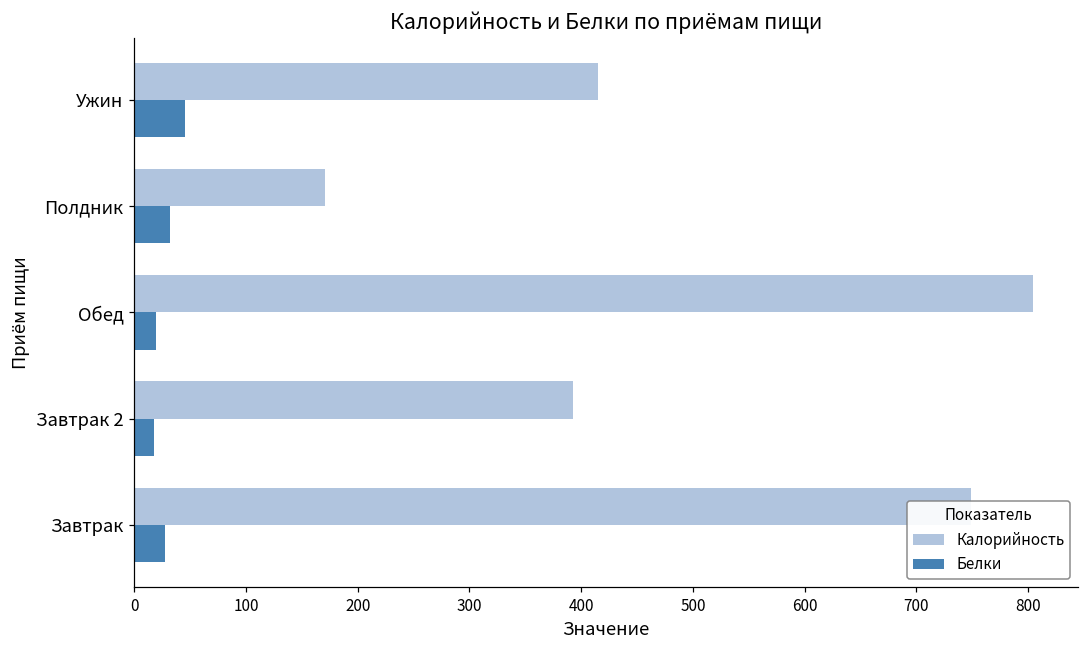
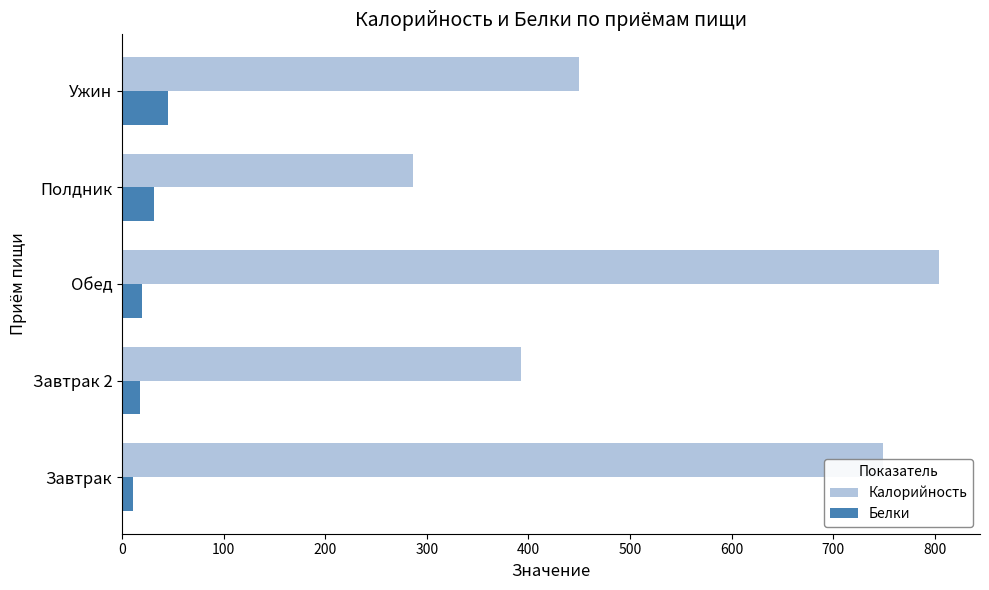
Калорийность, Ужин: 415 -> 450
Калорийность, Полдник: 171 -> 286
Белки, Завтрак: 28 -> 11
